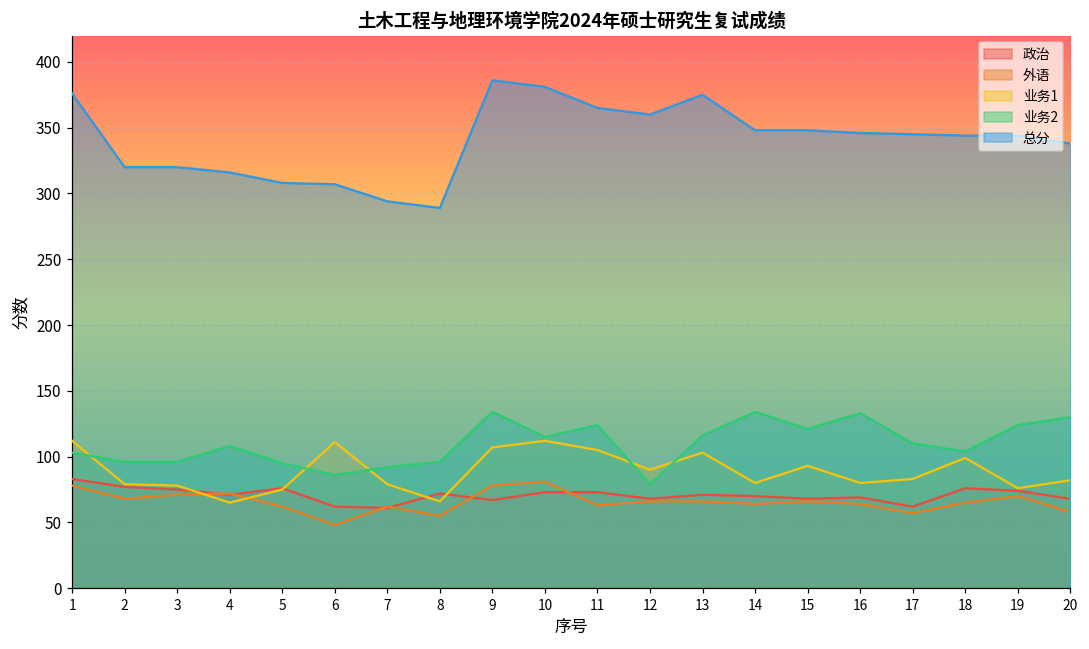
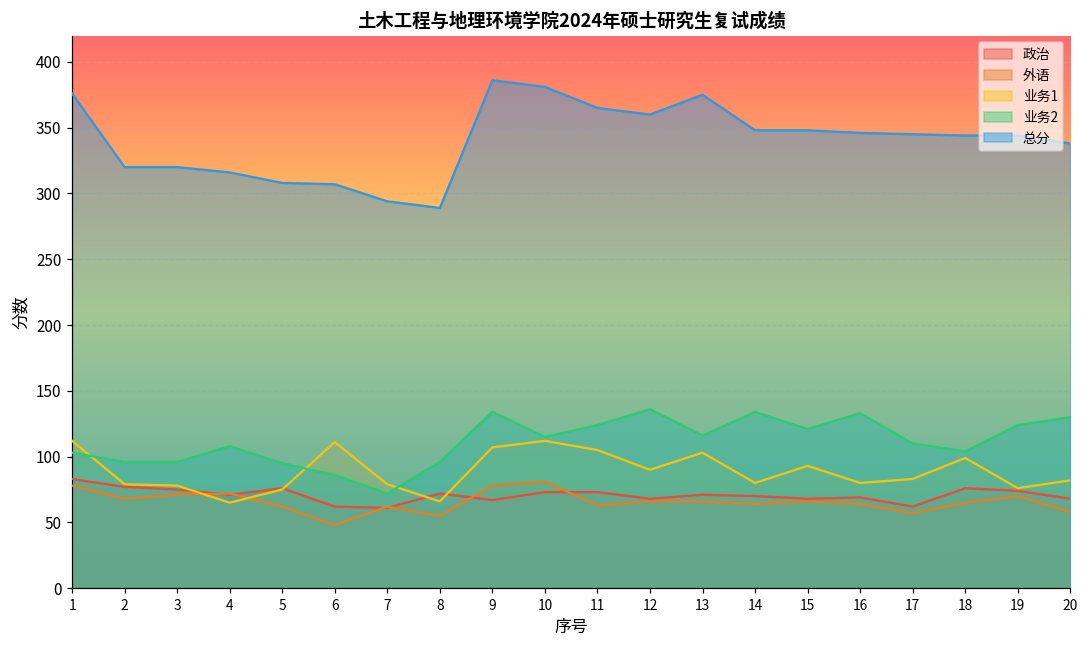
业务2, 7: 92 -> 72
业务2, 12: 79 -> 136
